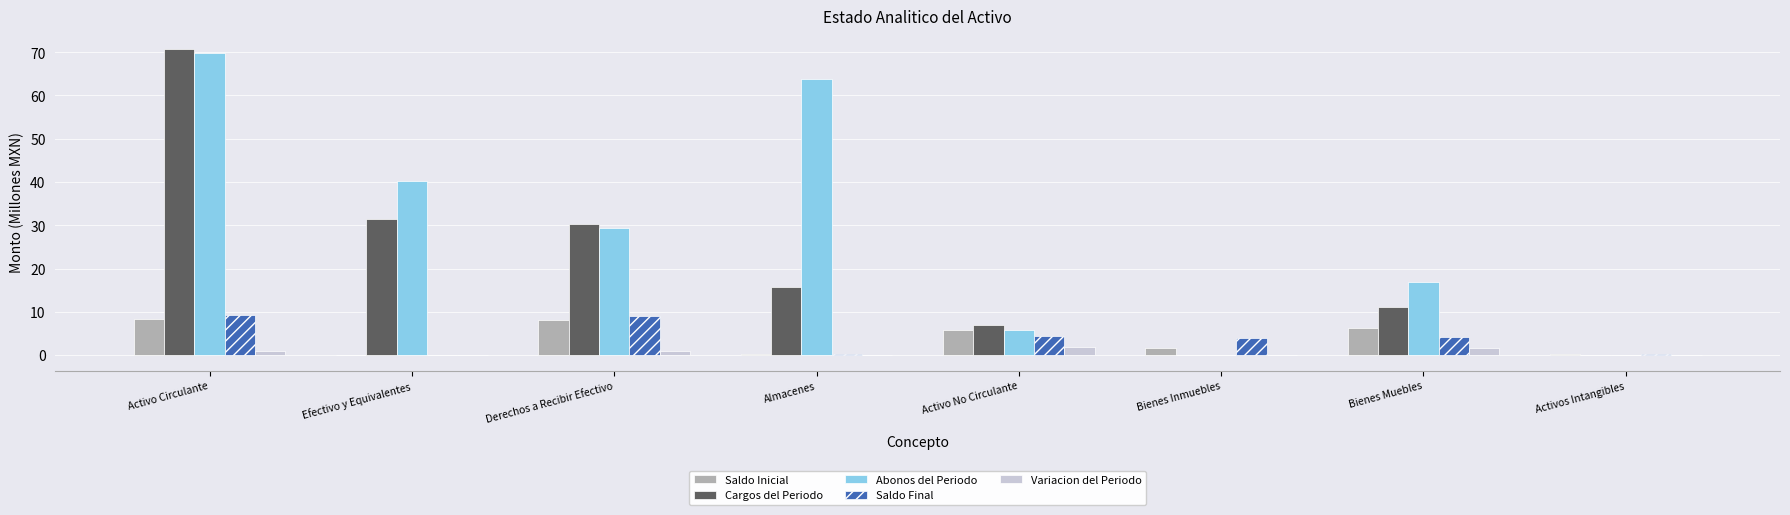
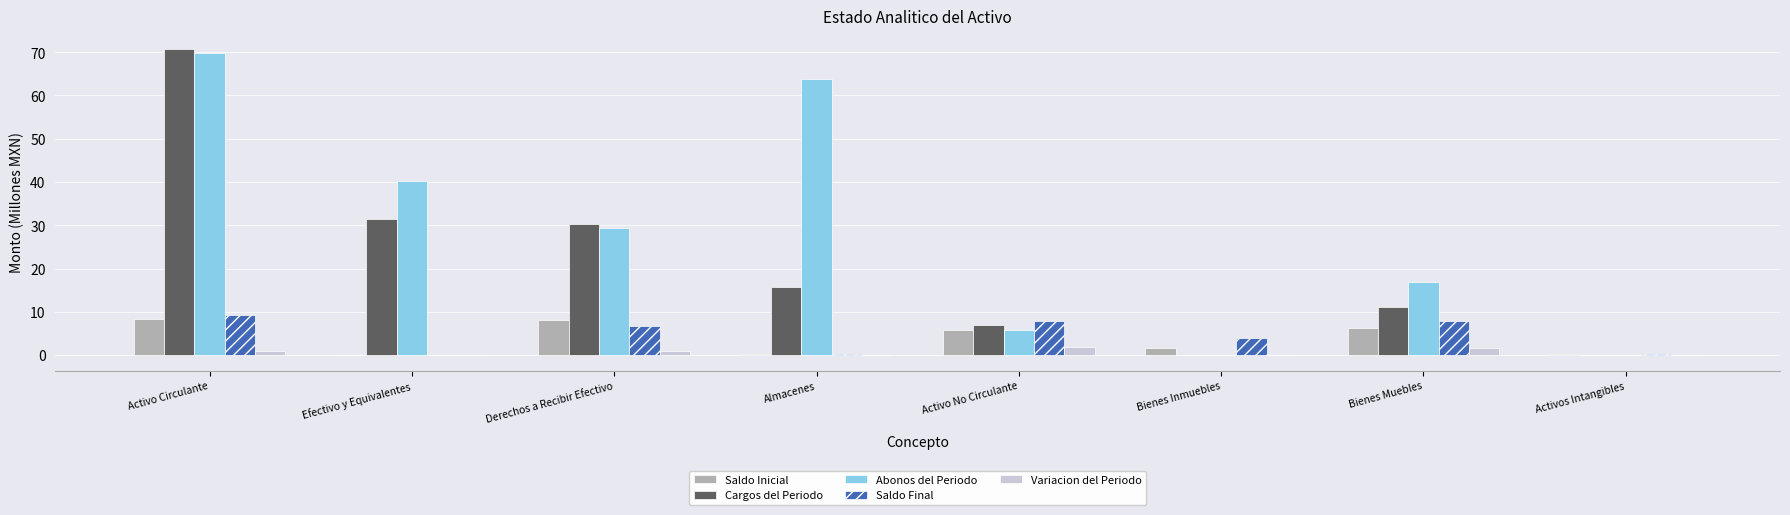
Saldo Final, Derechos a Recibir Efectivo: 9 -> 7
Saldo Final, Activo No Circulante: 4 -> 8
Saldo Final, Bienes Muebles: 4 -> 8
